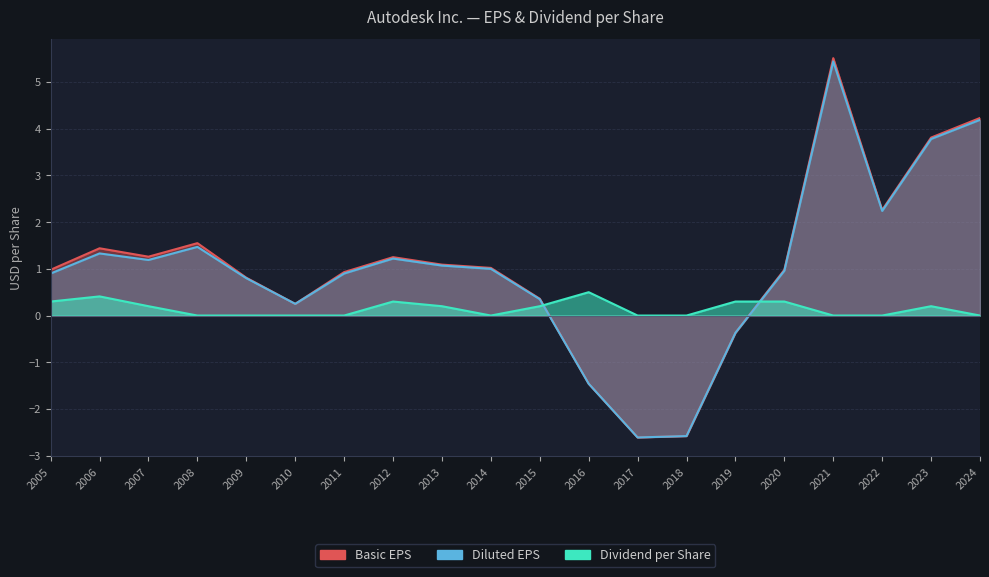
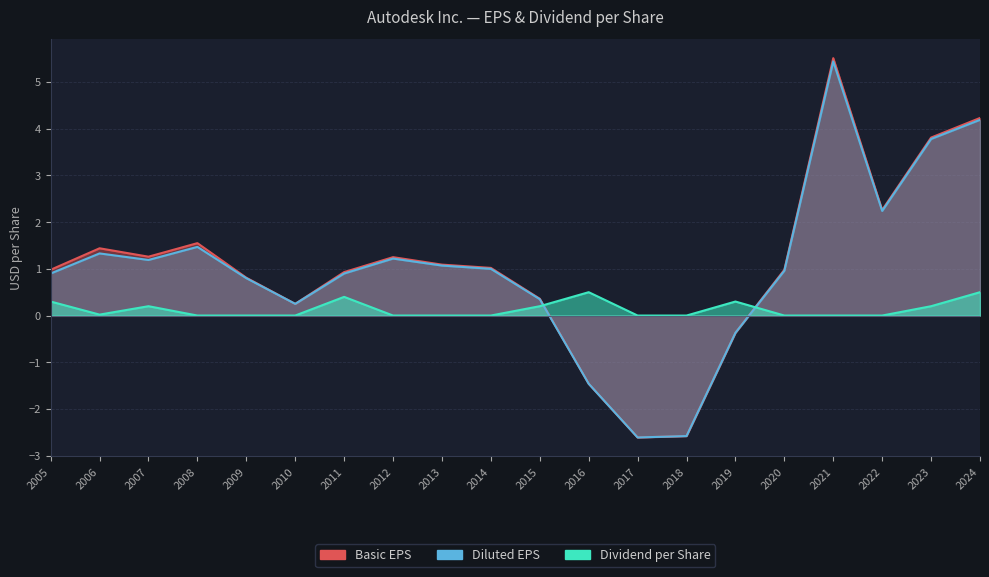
Dividend per Share, 2006: 0.4 -> 0.0
Dividend per Share, 2011: 0.0 -> 0.4
Dividend per Share, 2012: 0.3 -> 0.0
Dividend per Share, 2013: 0.2 -> 0.0
Dividend per Share, 2020: 0.3 -> 0.0
Dividend per Share, 2024: 0.0 -> 0.5
